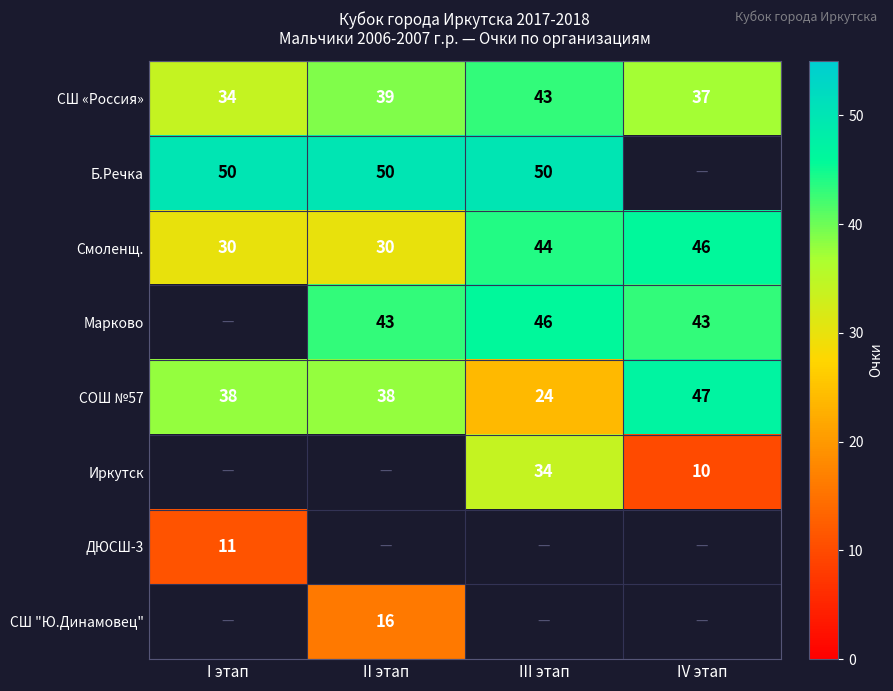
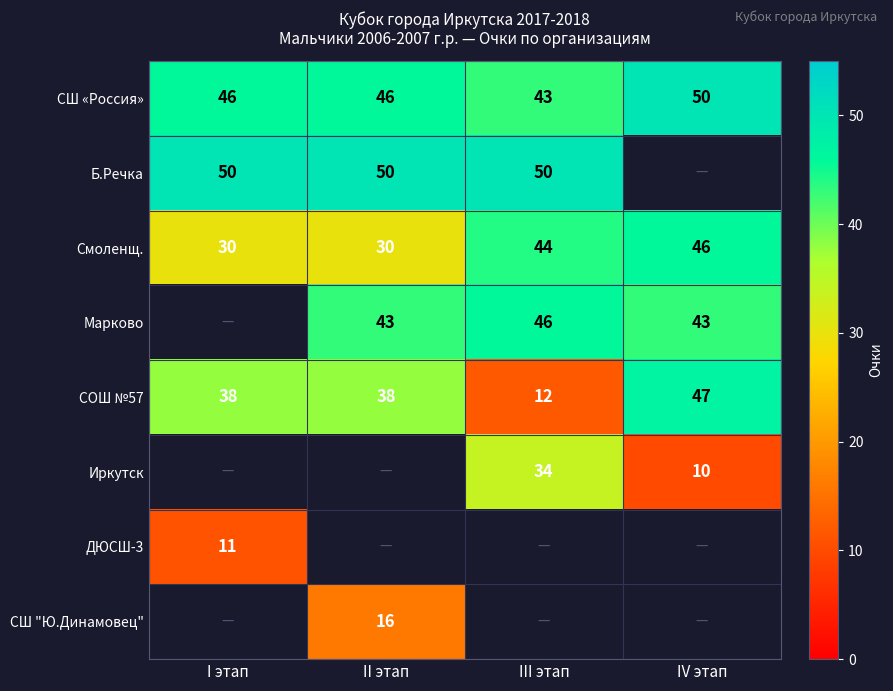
СШ «Россия», I этап: 34 -> 46
СШ «Россия», II этап: 39 -> 46
СШ «Россия», IV этап: 37 -> 50
СОШ №57, III этап: 24 -> 12
